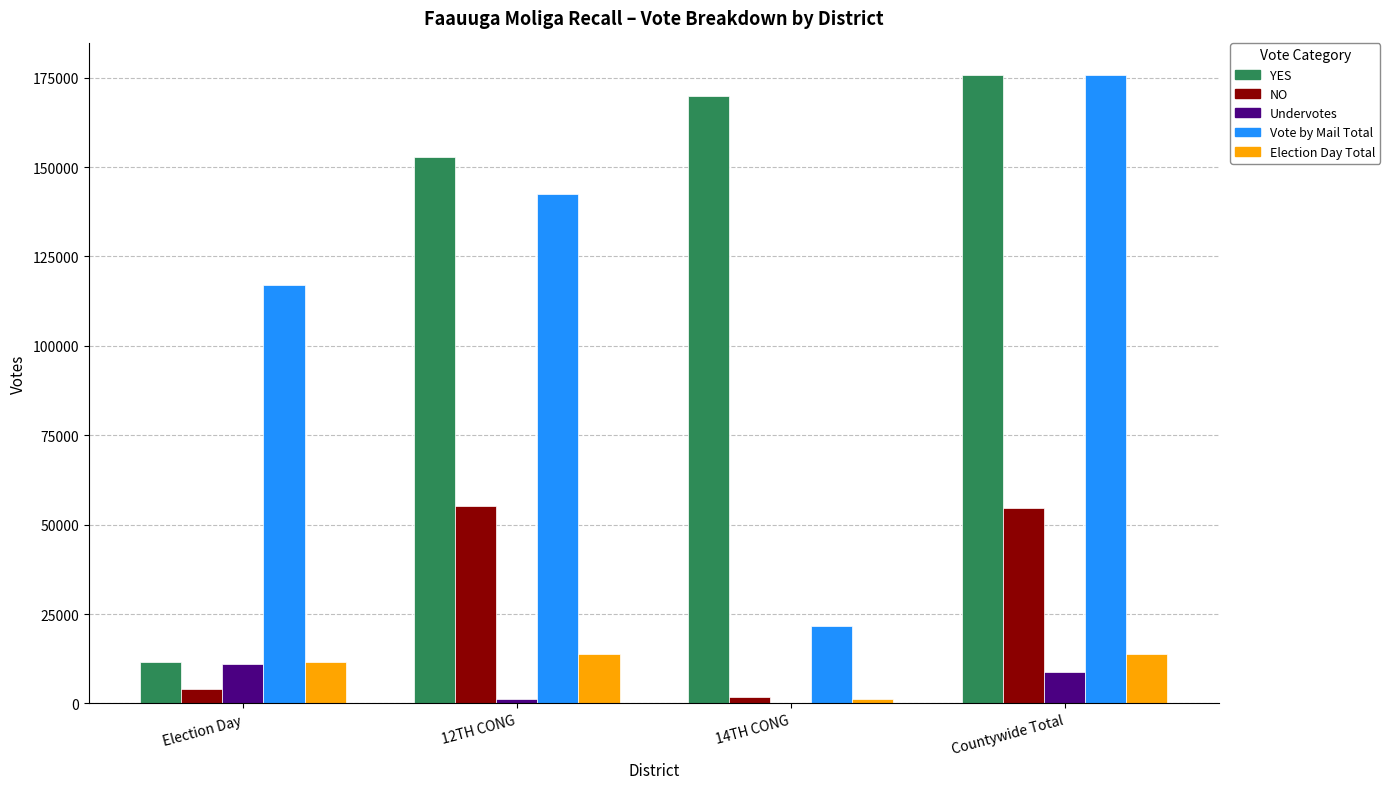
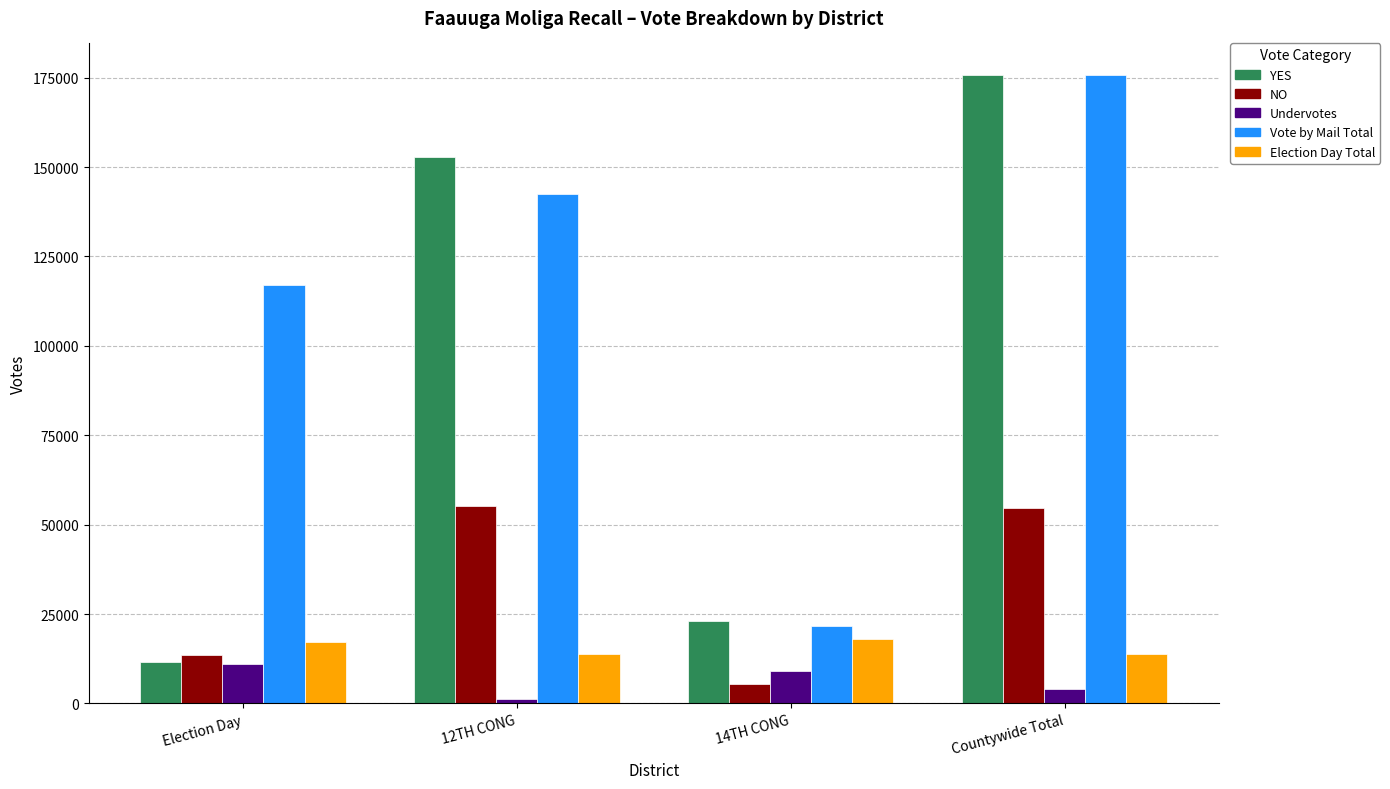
NO, Election Day: 4000 -> 14000
Election Day Total, Election Day: 12000 -> 17000
YES, 14TH CONG: 170000 -> 23000
NO, 14TH CONG: 2000 -> 5000
Undervotes, 14TH CONG: 0 -> 9000
Election Day Total, 14TH CONG: 1000 -> 18000
Undervotes, Countywide Total: 9000 -> 4000
